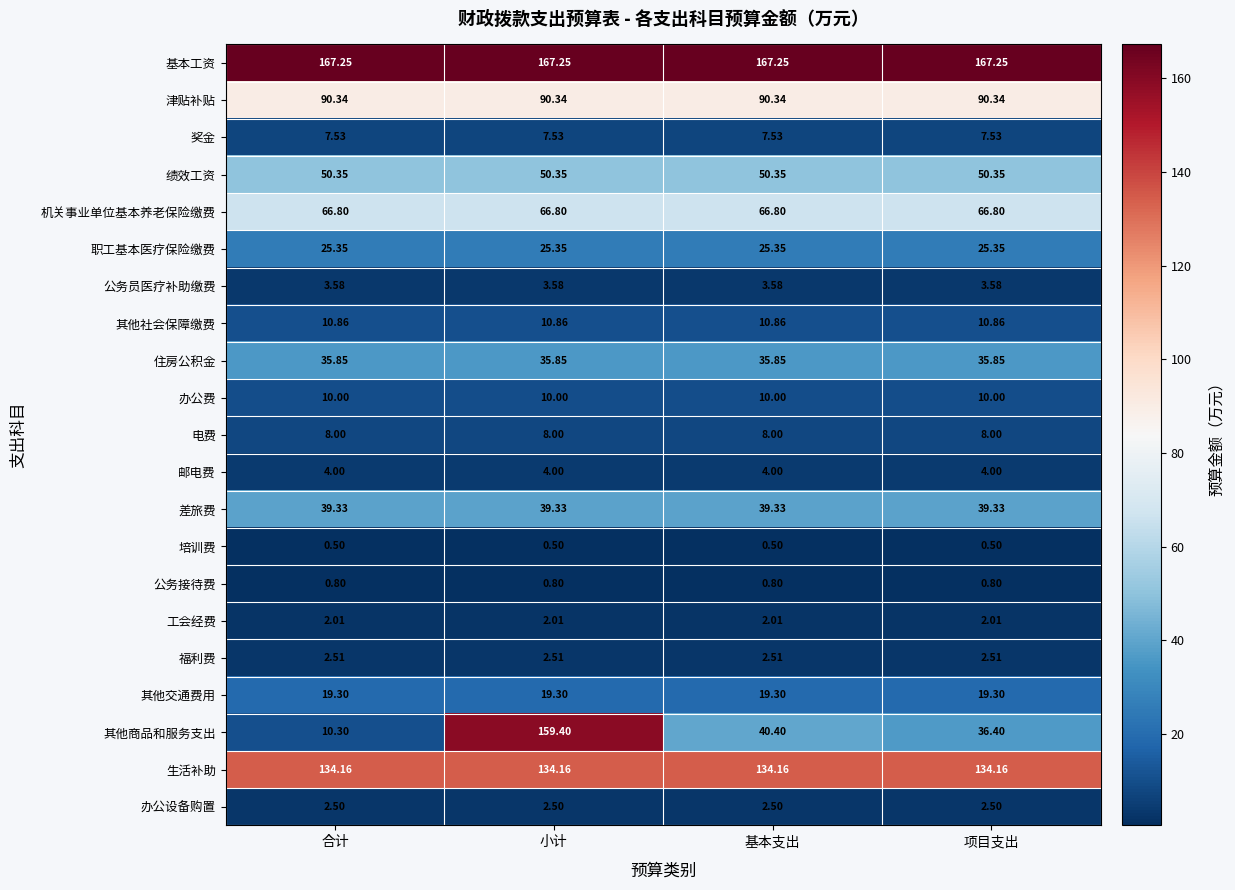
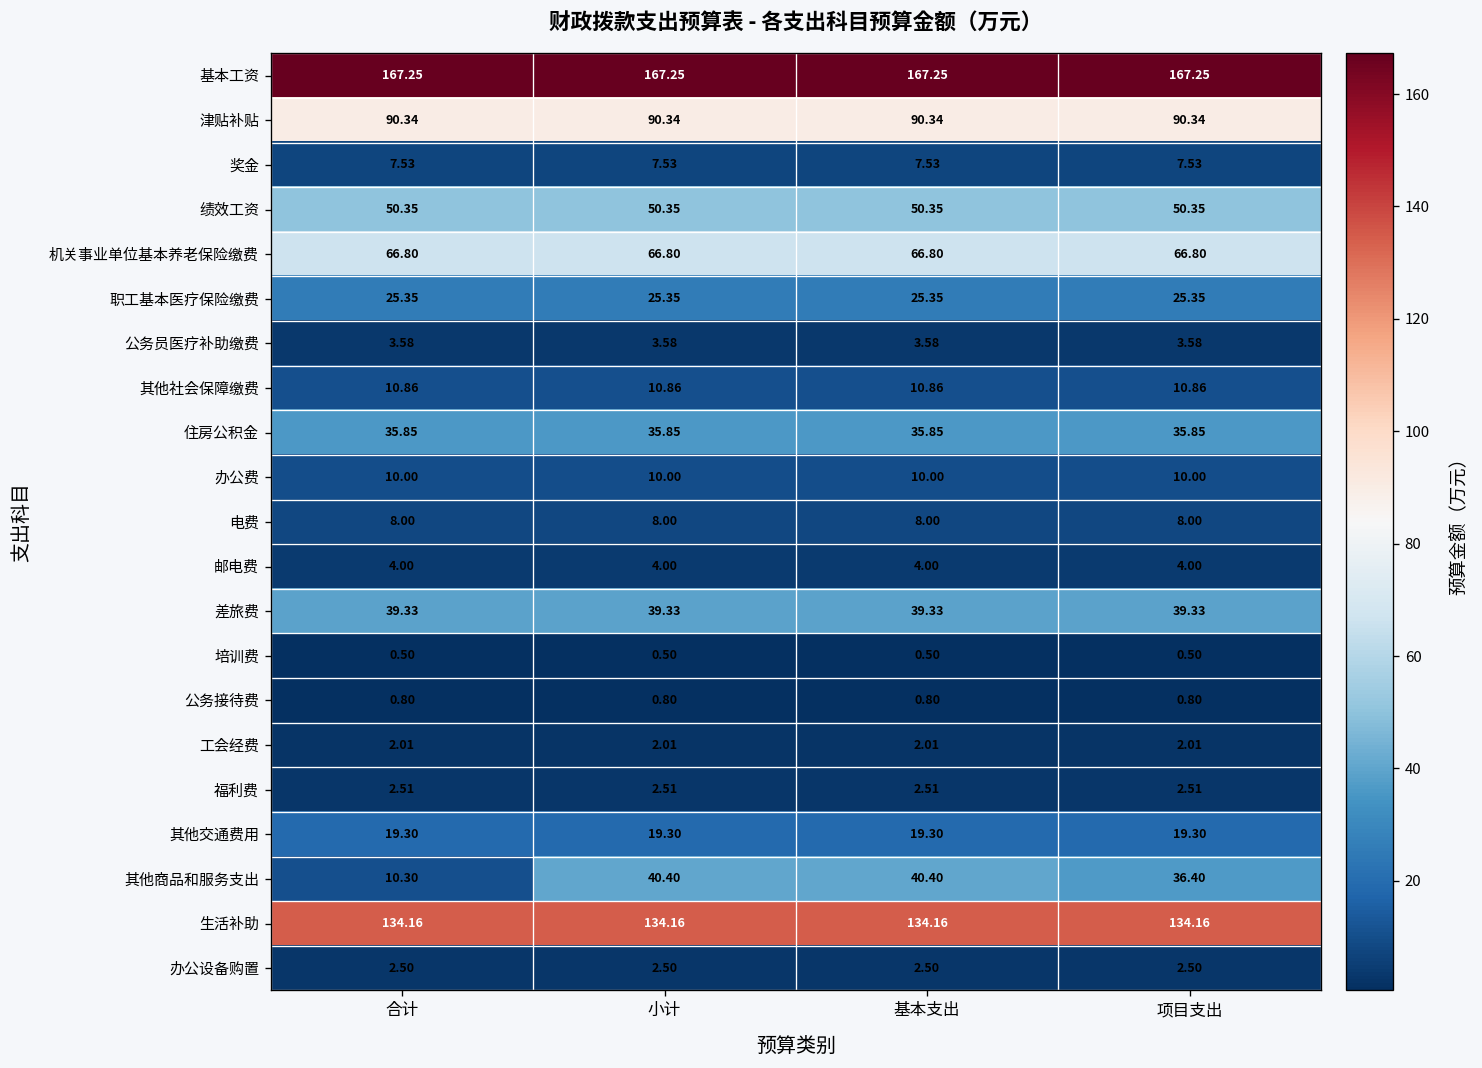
其他商品和服务支出, 小计: 159.40 -> 40.40
